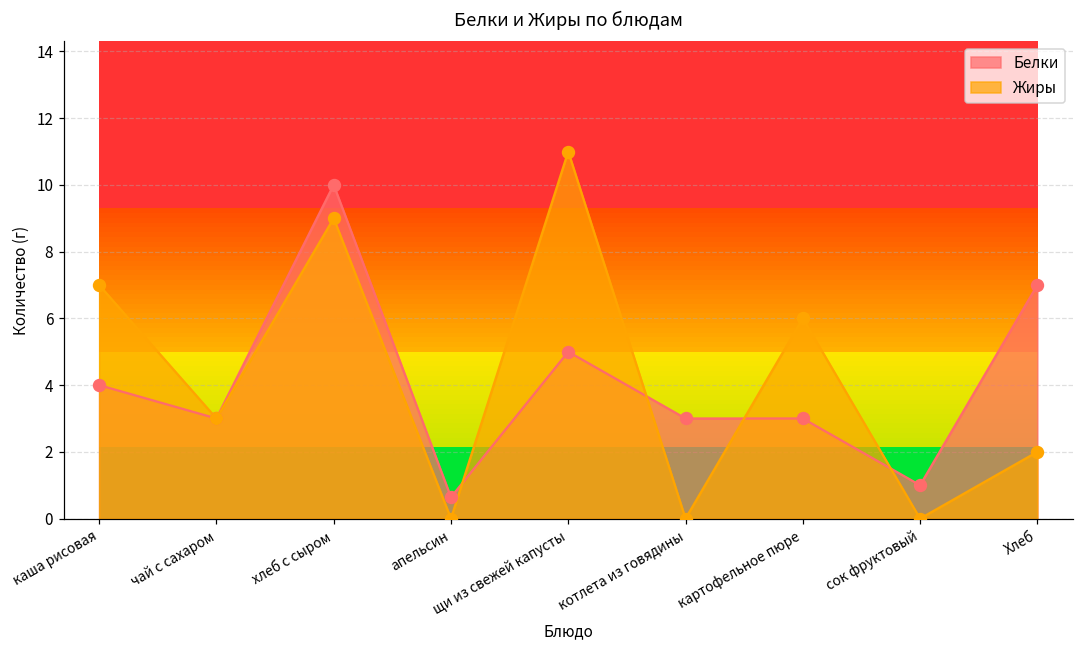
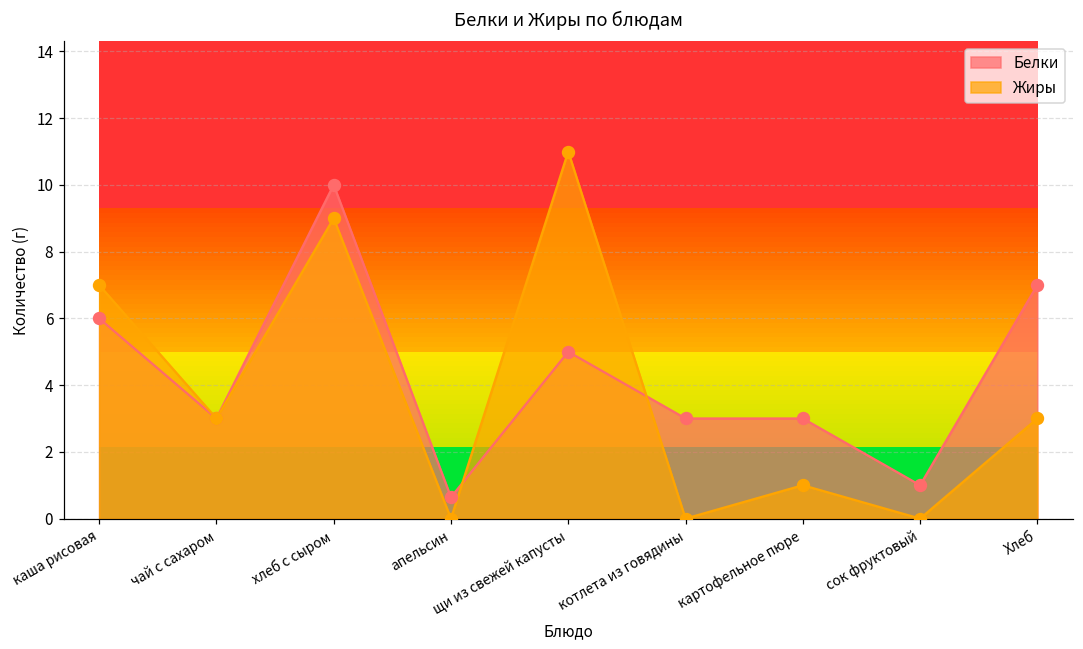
Белки, каша рисовая: 4 -> 6
Жиры, картофельное пюре: 6 -> 1
Жиры, Хлеб: 2 -> 3
